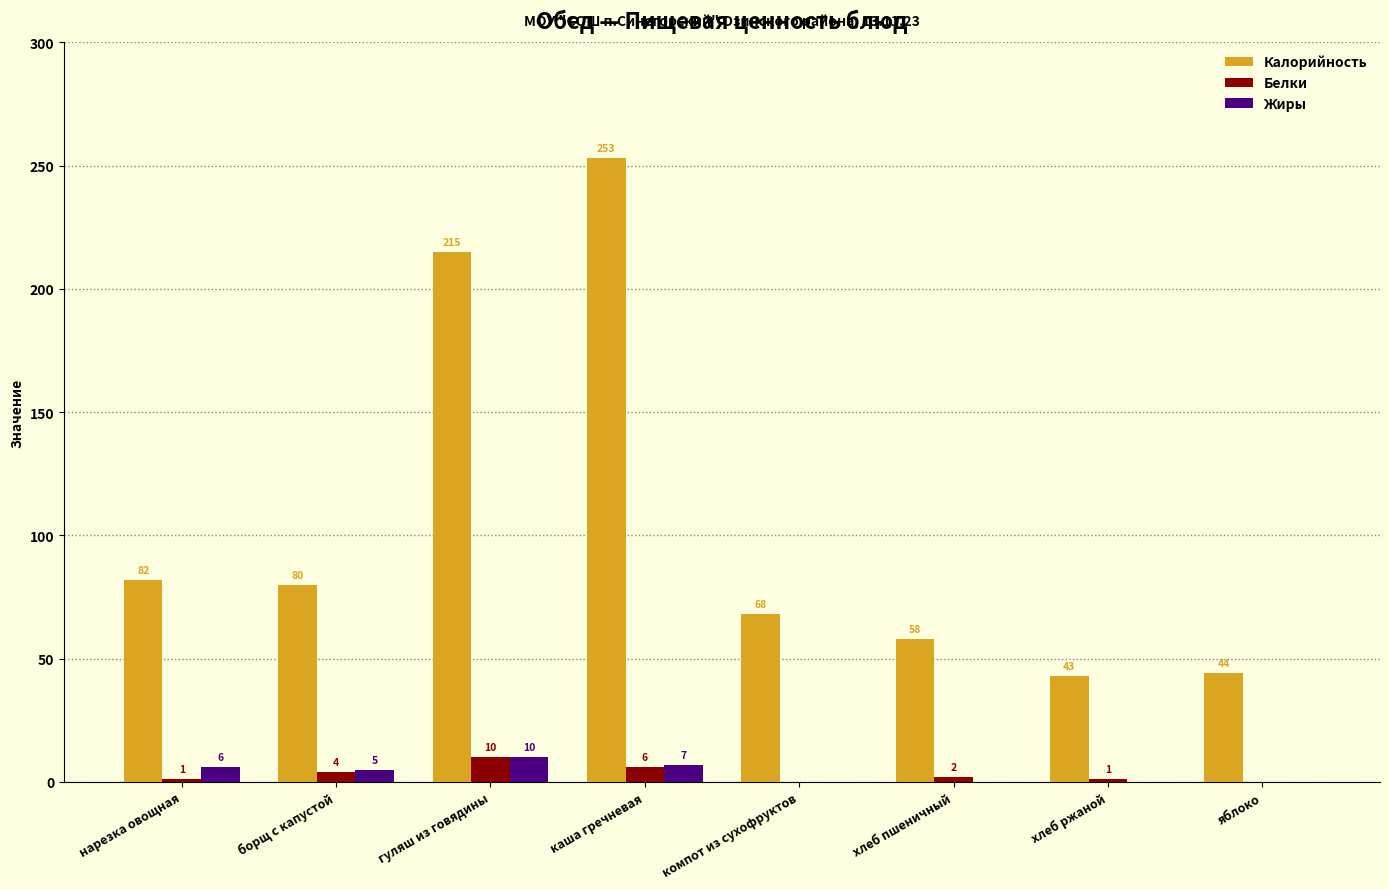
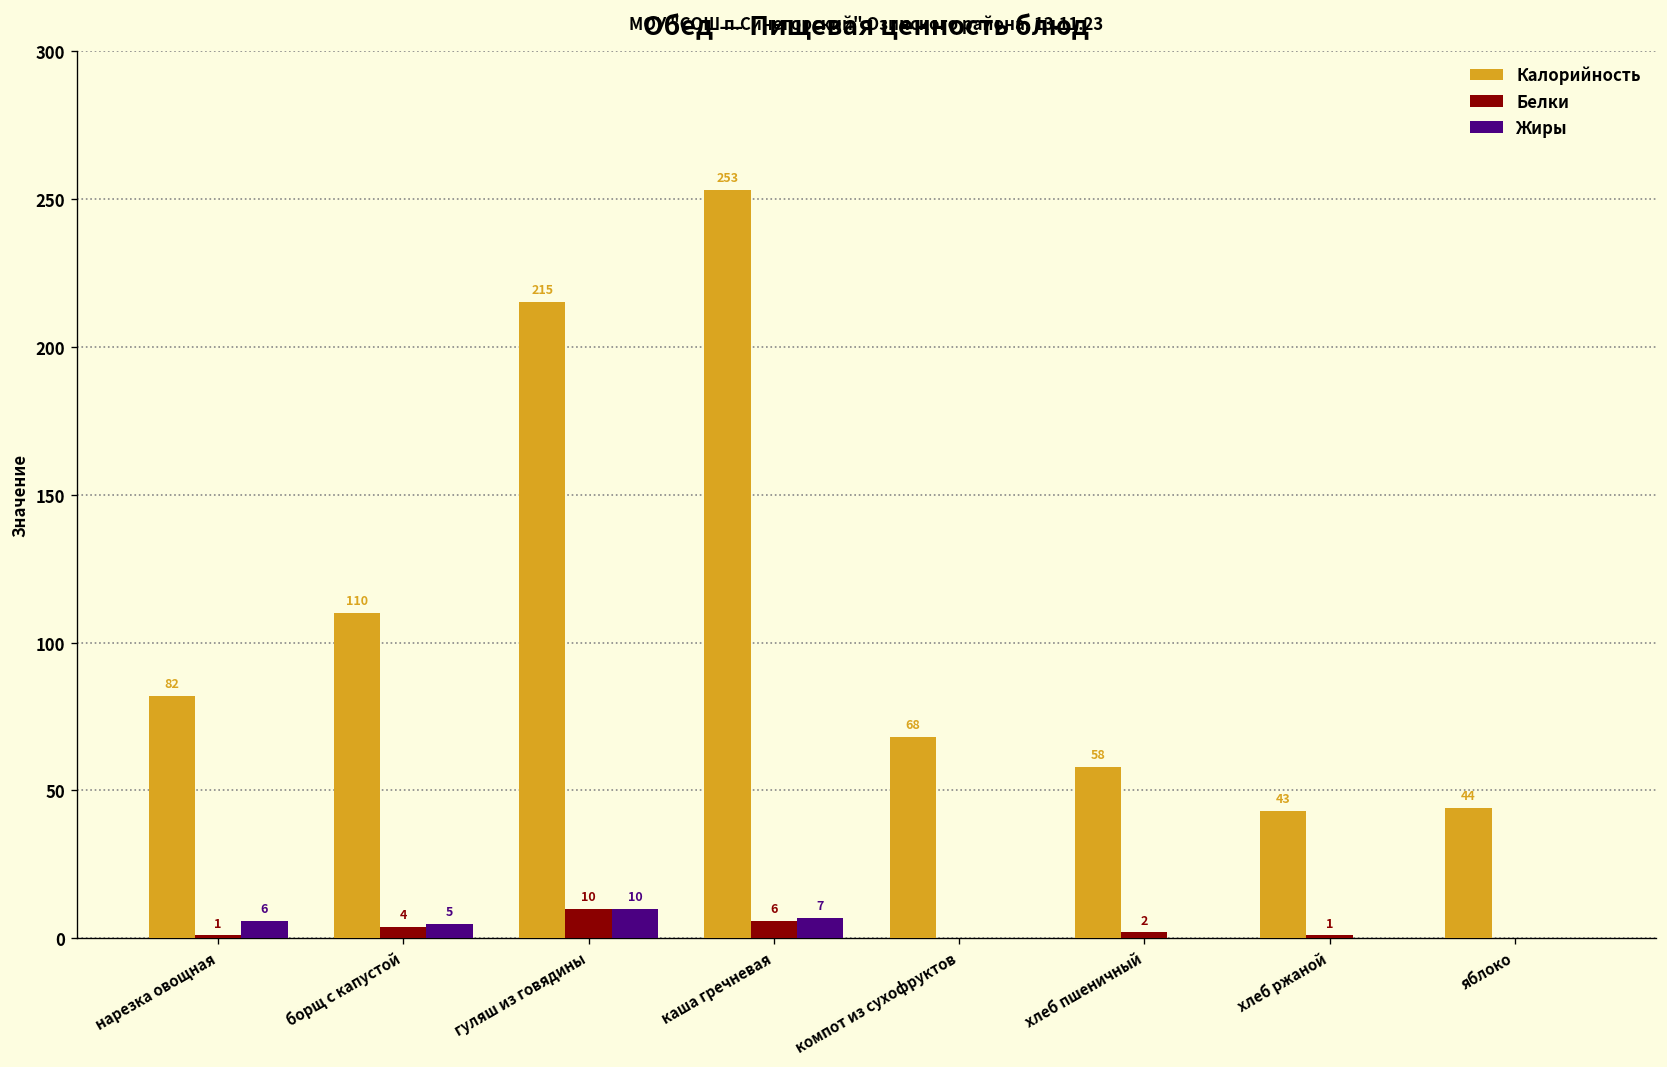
Калорийность, борщ с капустой: 80 -> 110
